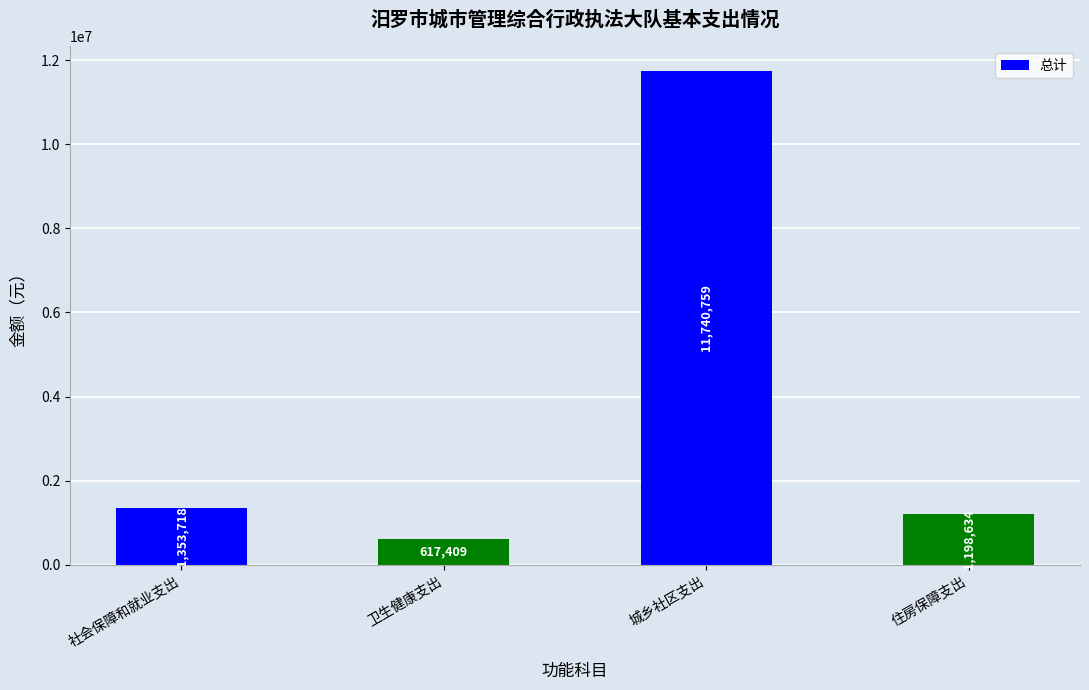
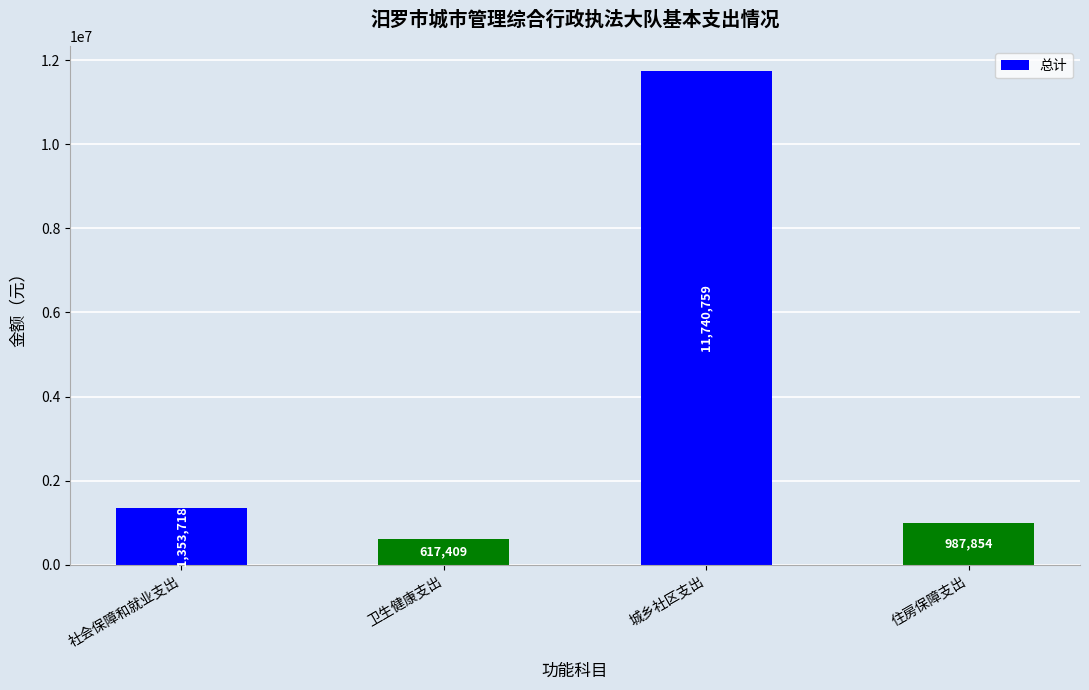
住房保障支出: 1,198,634 -> 987,854
